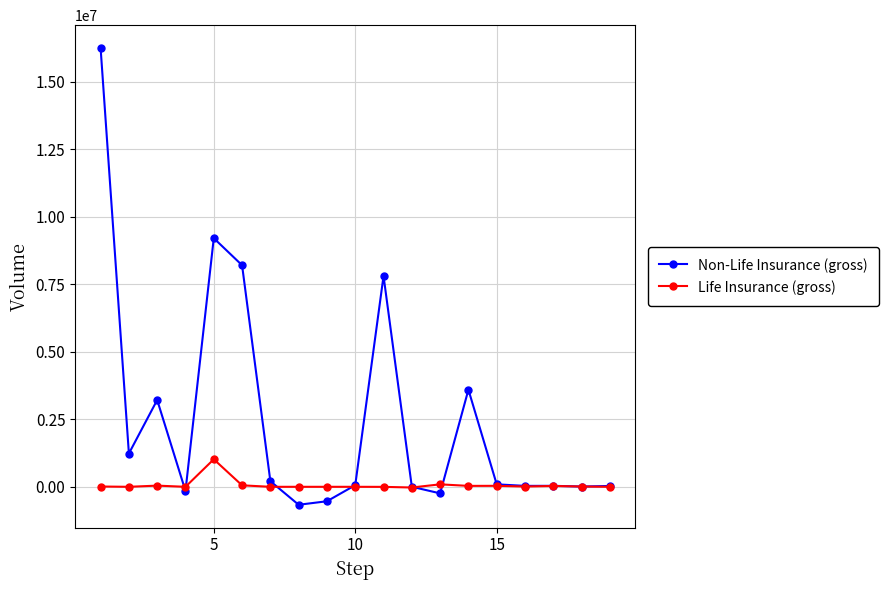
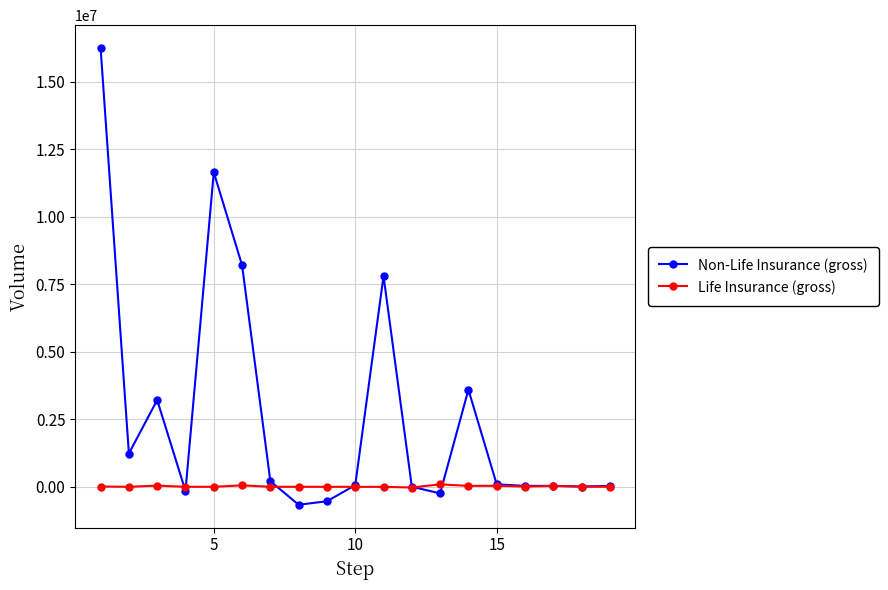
Non-Life Insurance (gross), 5: 9200000 -> 11700000
Life Insurance (gross), 5: 1000000 -> 0
